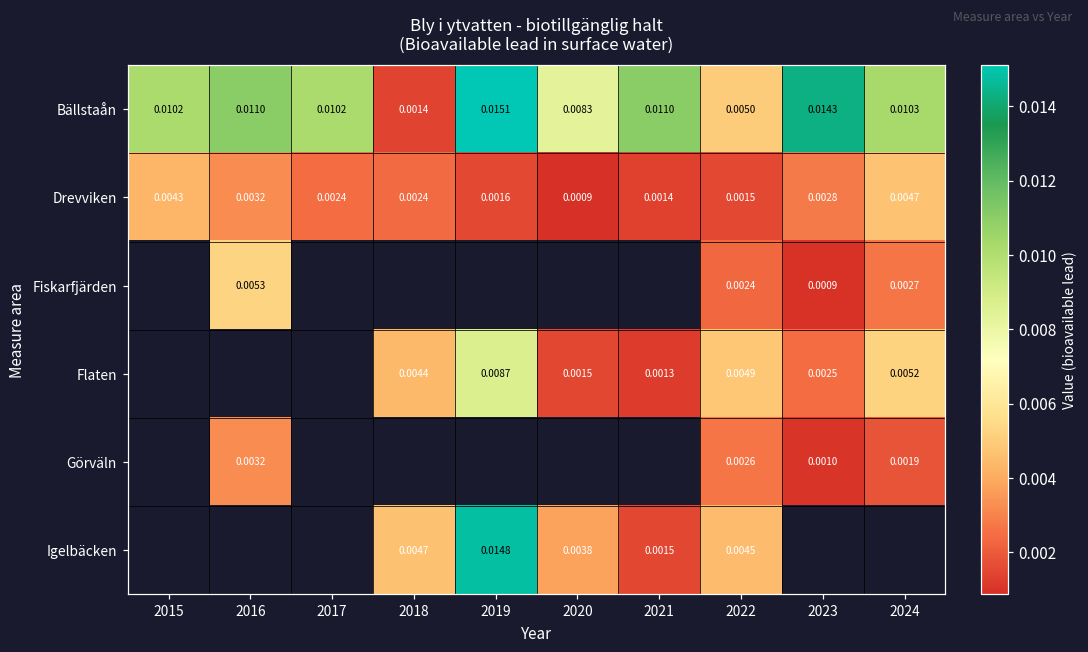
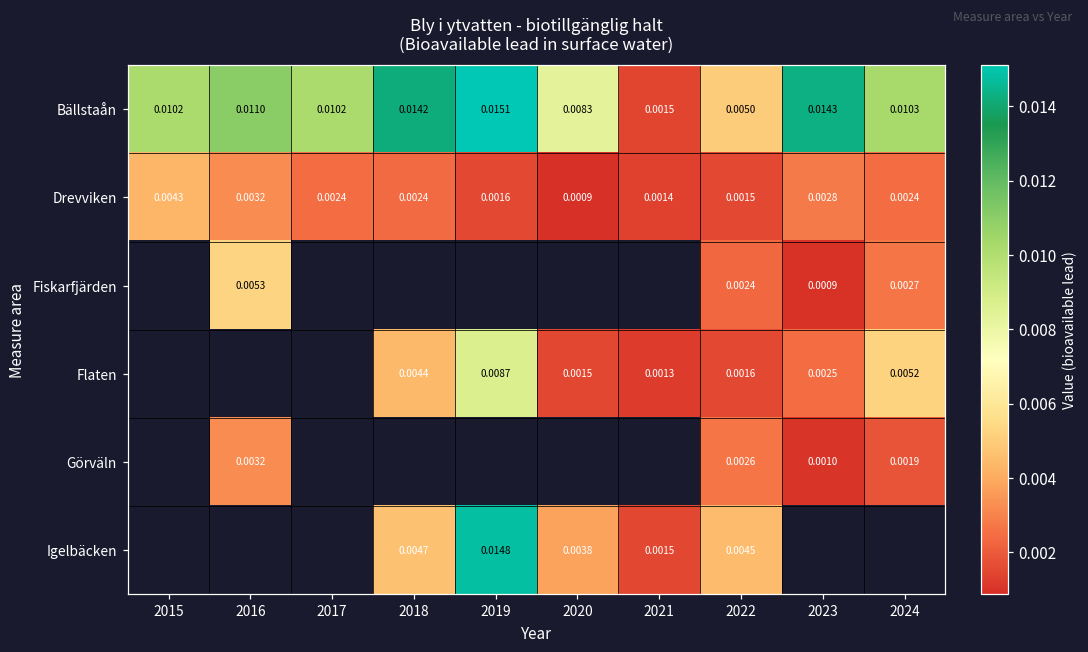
Bällstaån, 2018: 0.0014 -> 0.0142
Bällstaån, 2021: 0.0110 -> 0.0015
Drevviken, 2024: 0.0047 -> 0.0024
Flaten, 2022: 0.0049 -> 0.0016
